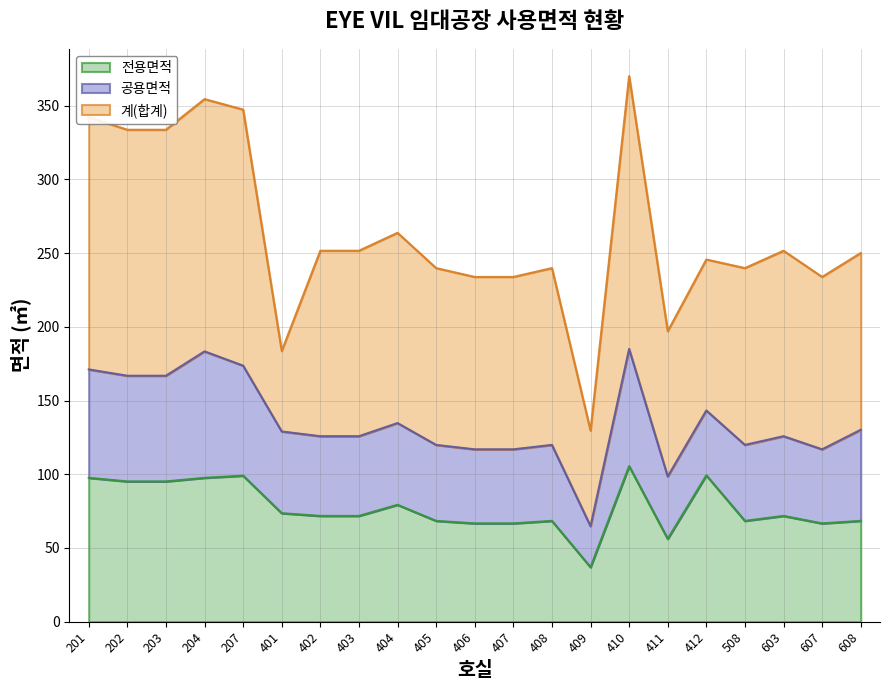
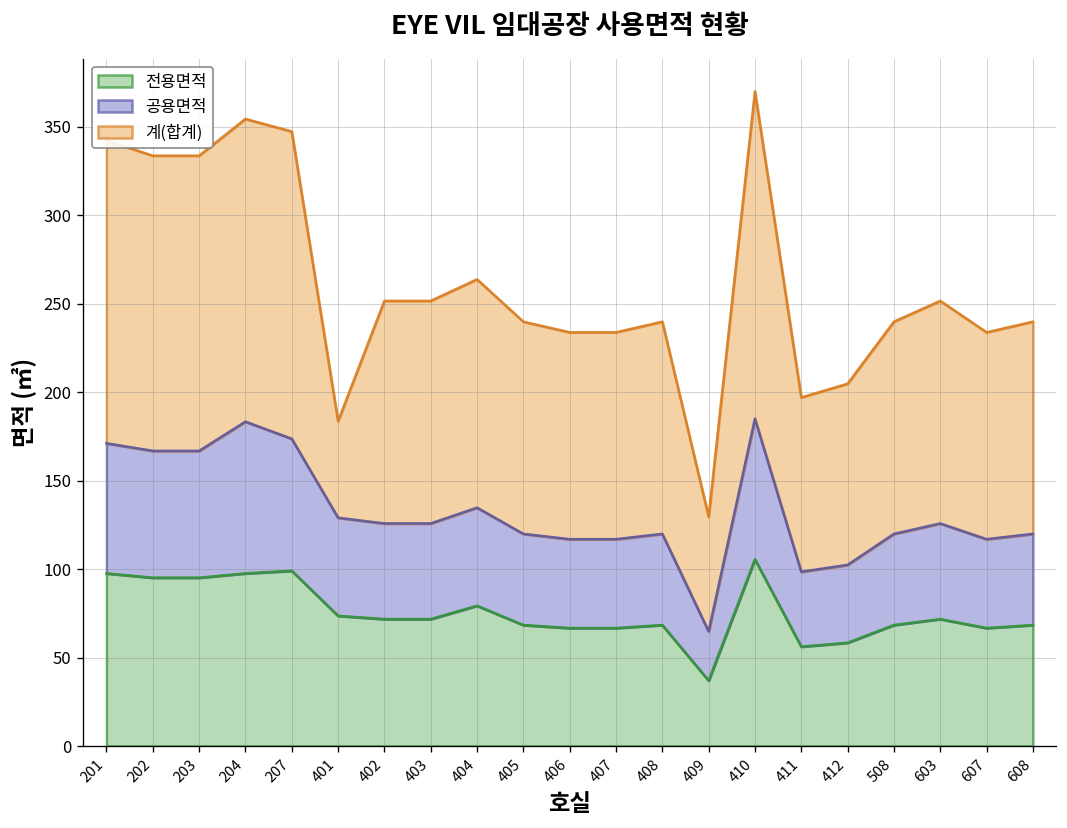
전용면적, 412: 99 -> 58
공용면적, 608: 62 -> 52
